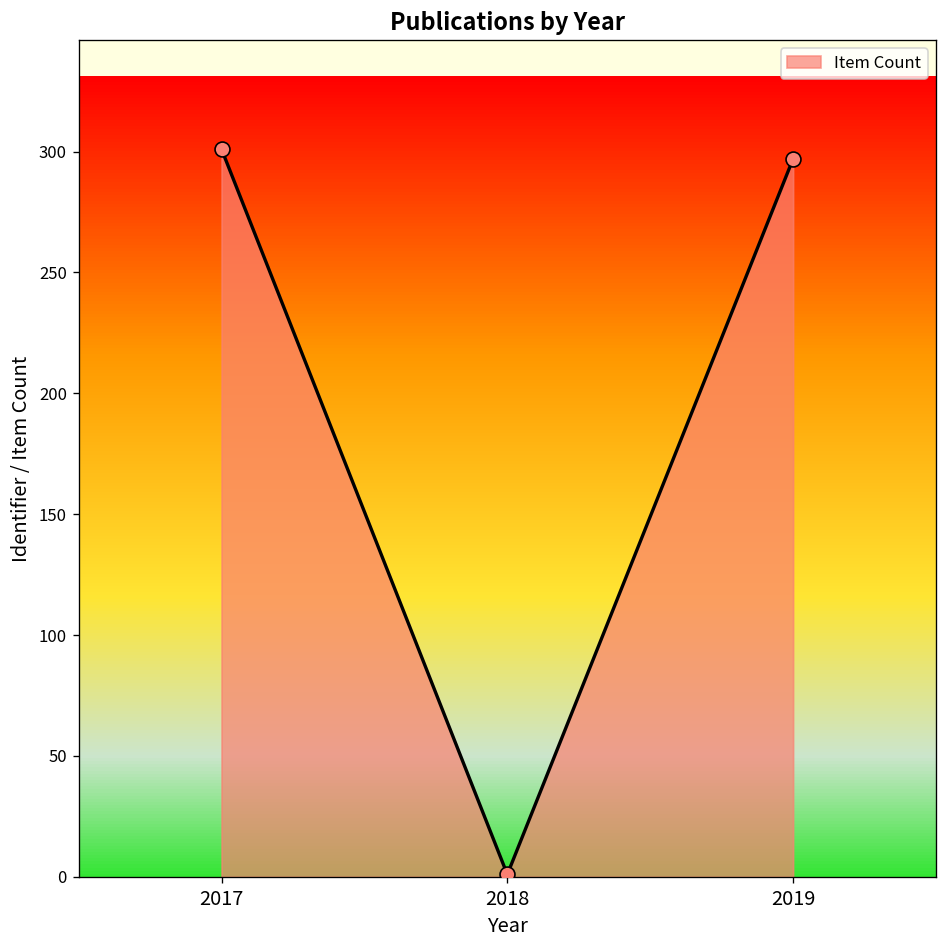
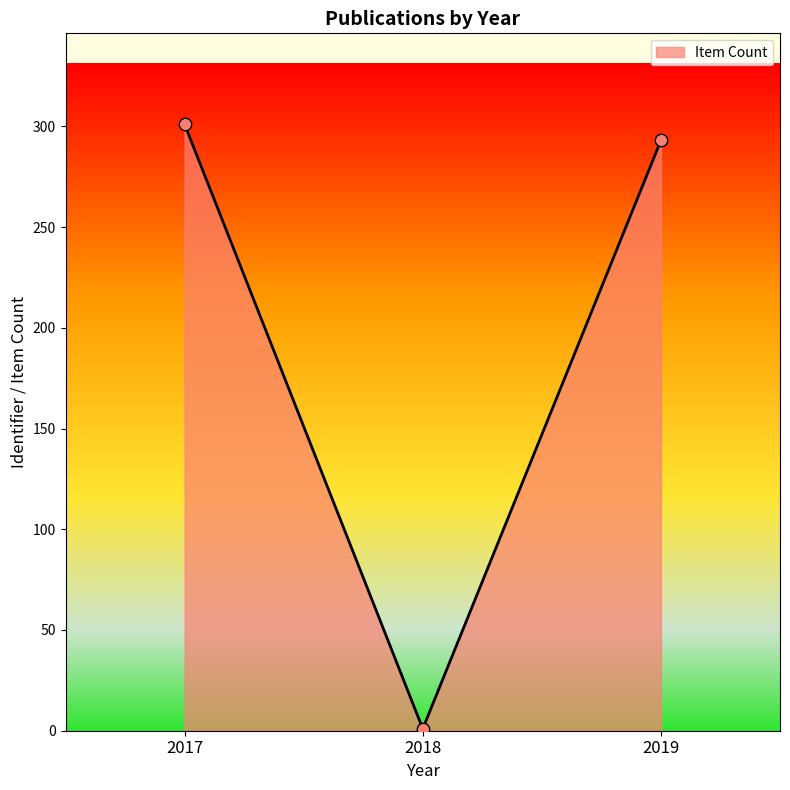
2019: 297 -> 293
